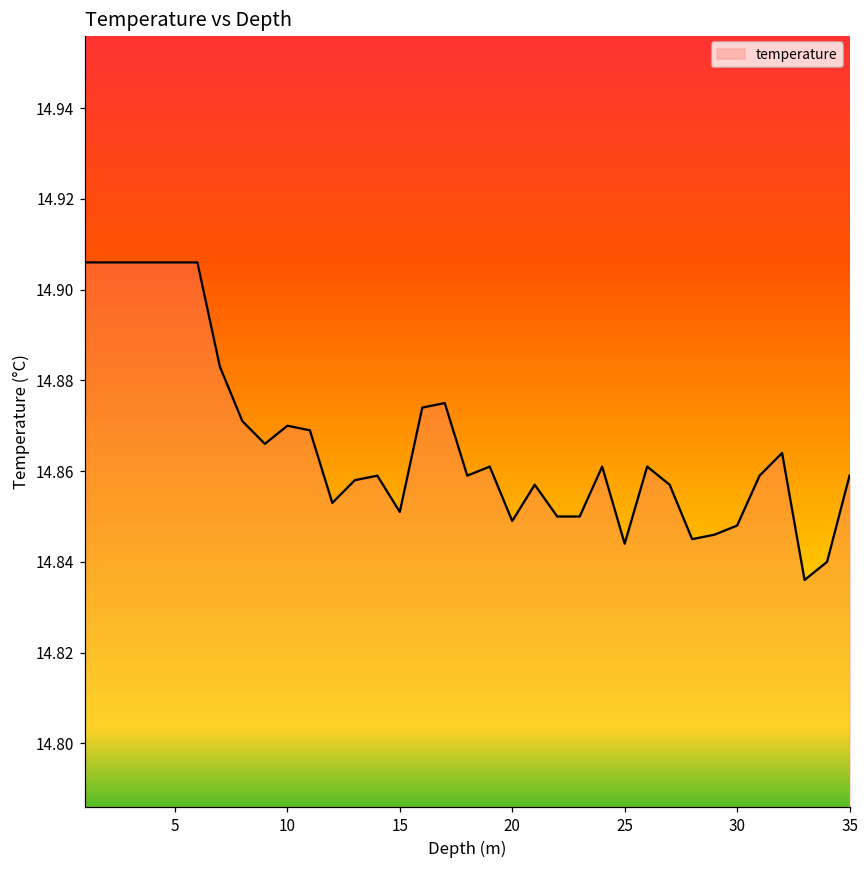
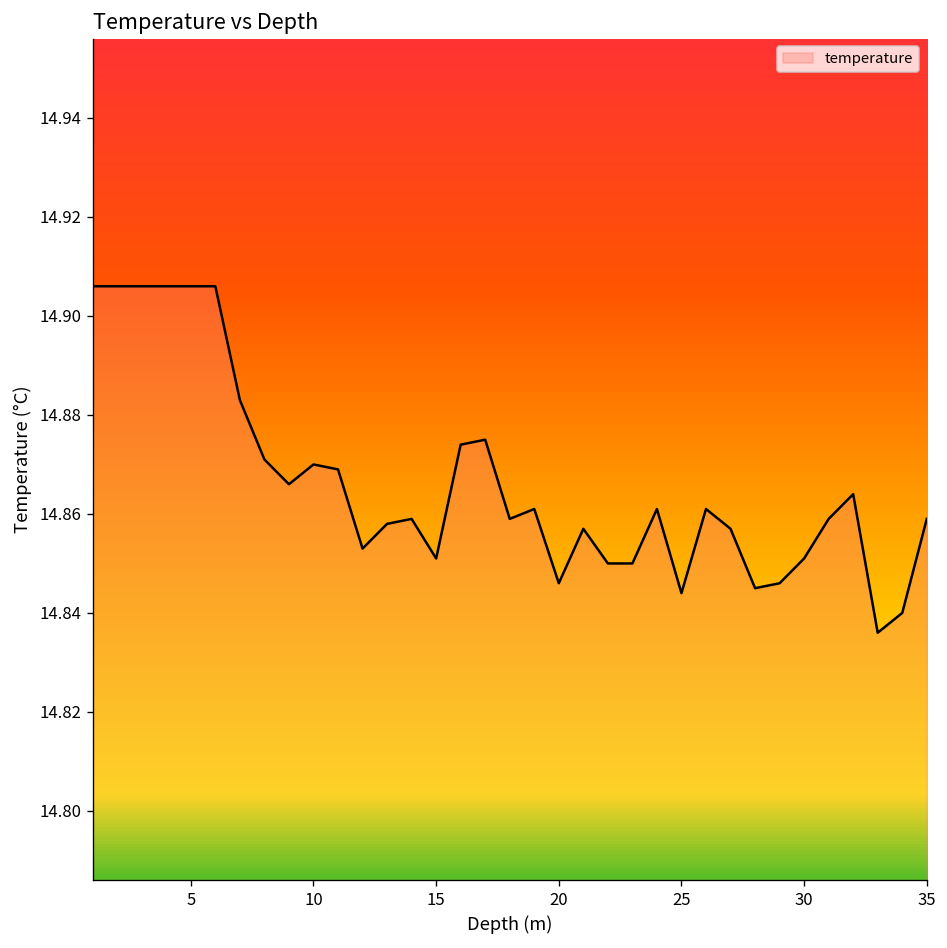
20: 14.849 -> 14.846
30: 14.848 -> 14.851
